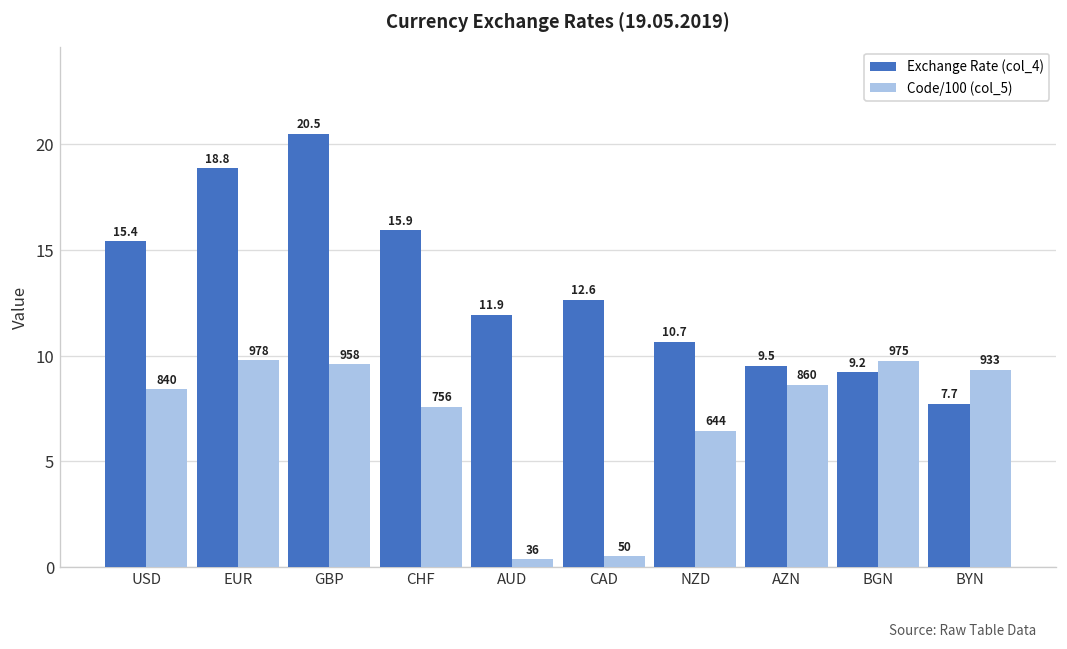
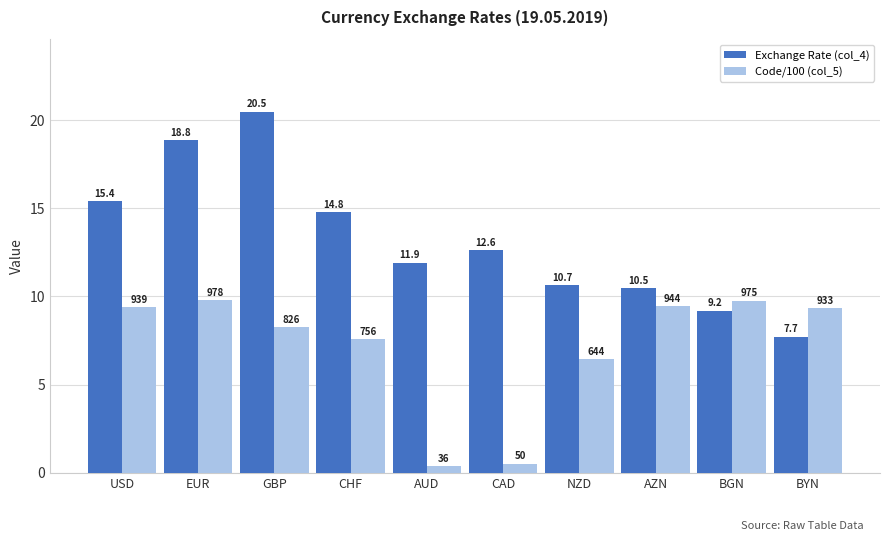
Code/100 (col_5), USD: 840 -> 939
Code/100 (col_5), GBP: 958 -> 826
Exchange Rate (col_4), CHF: 15.9 -> 14.8
Exchange Rate (col_4), AZN: 9.5 -> 10.5
Code/100 (col_5), AZN: 860 -> 944
